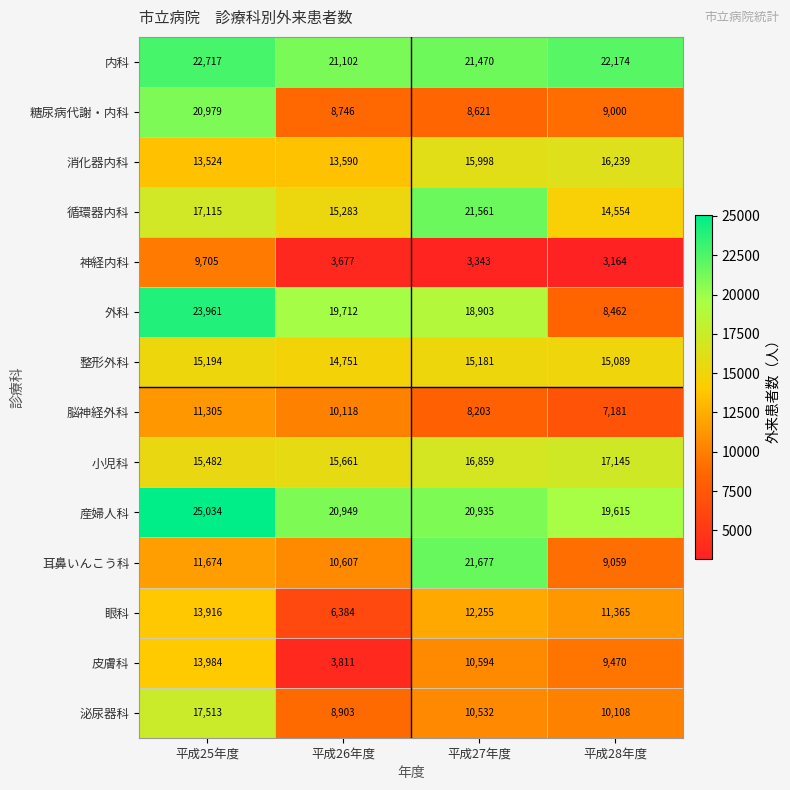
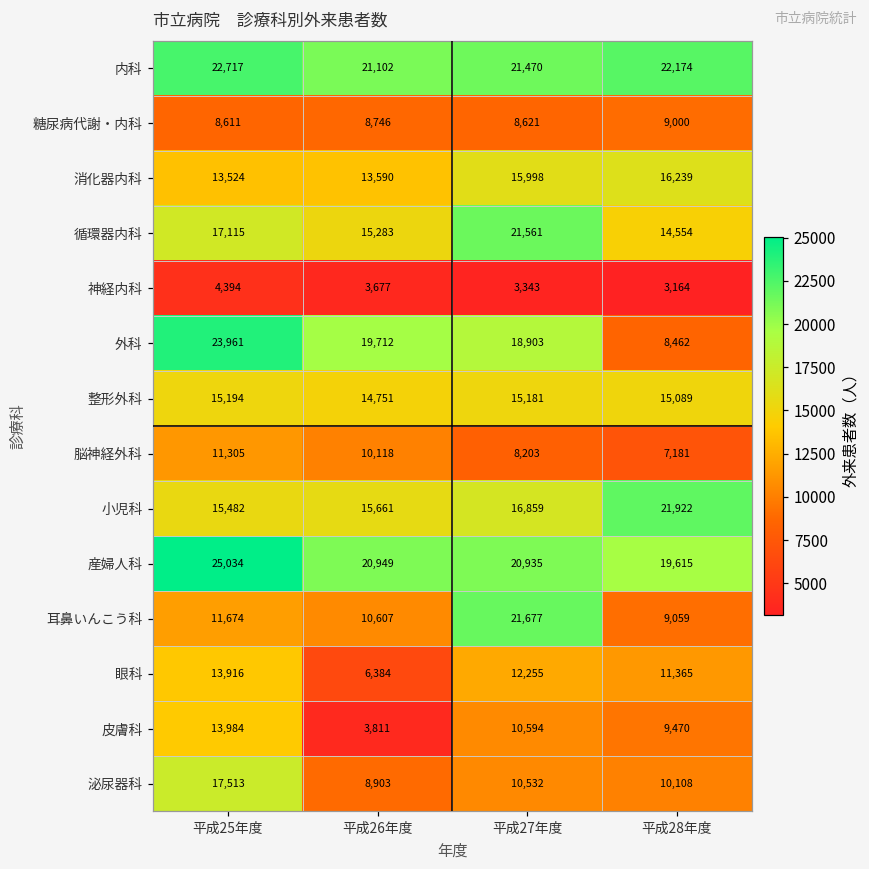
糖尿病代謝・内科, 平成25年度: 20,979 -> 8,611
神経内科, 平成25年度: 9,705 -> 4,394
小児科, 平成28年度: 17,145 -> 21,922
